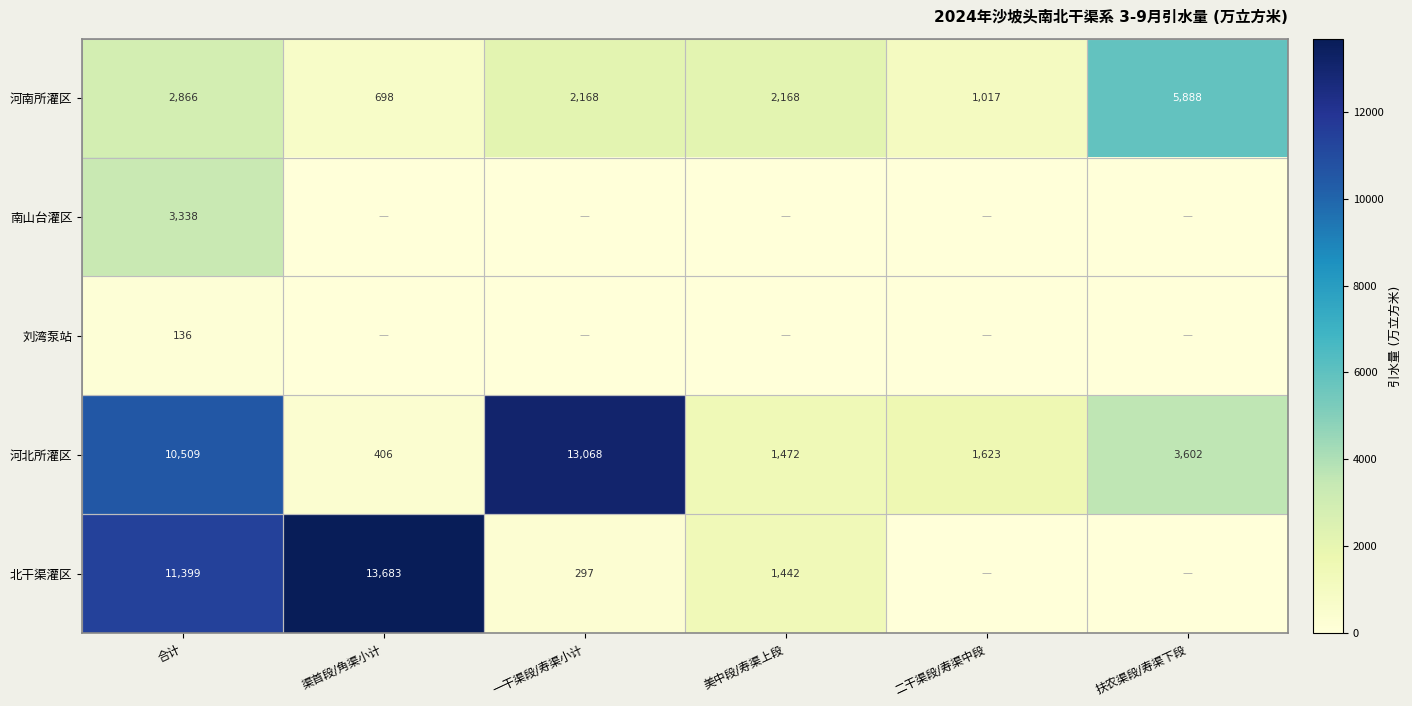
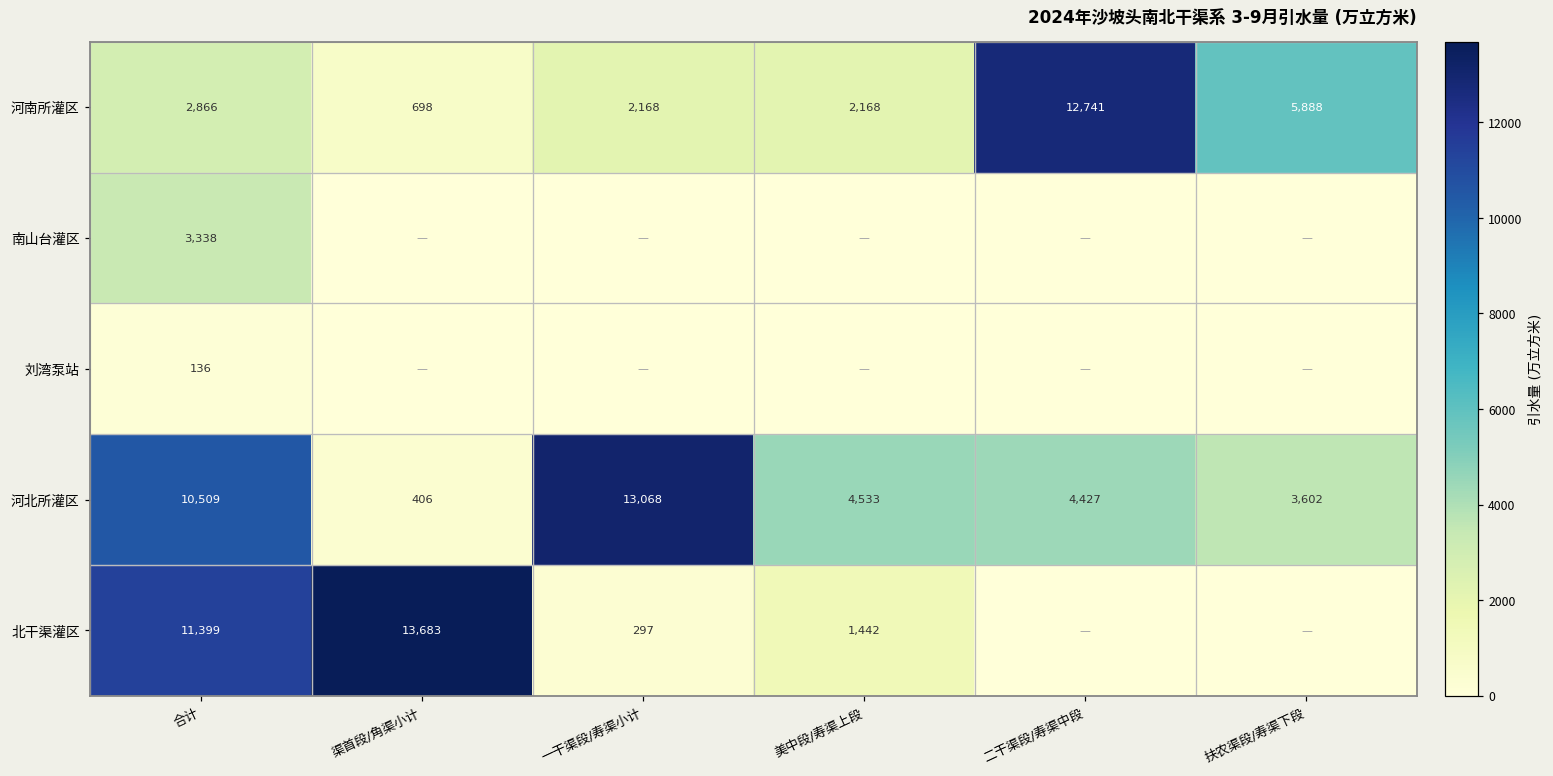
河南所灌区, 二干渠段/寿渠中段: 1,017 -> 12,741
河北所灌区, 美中段/寿渠上段: 1,472 -> 4,533
河北所灌区, 二干渠段/寿渠中段: 1,623 -> 4,427
